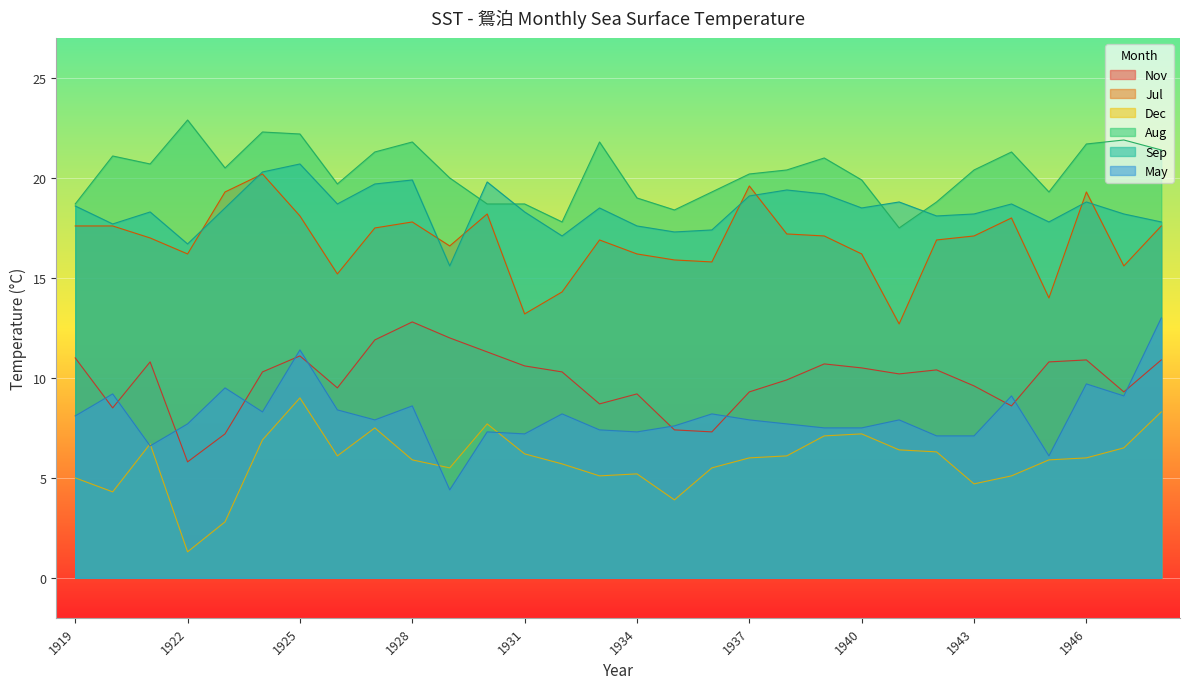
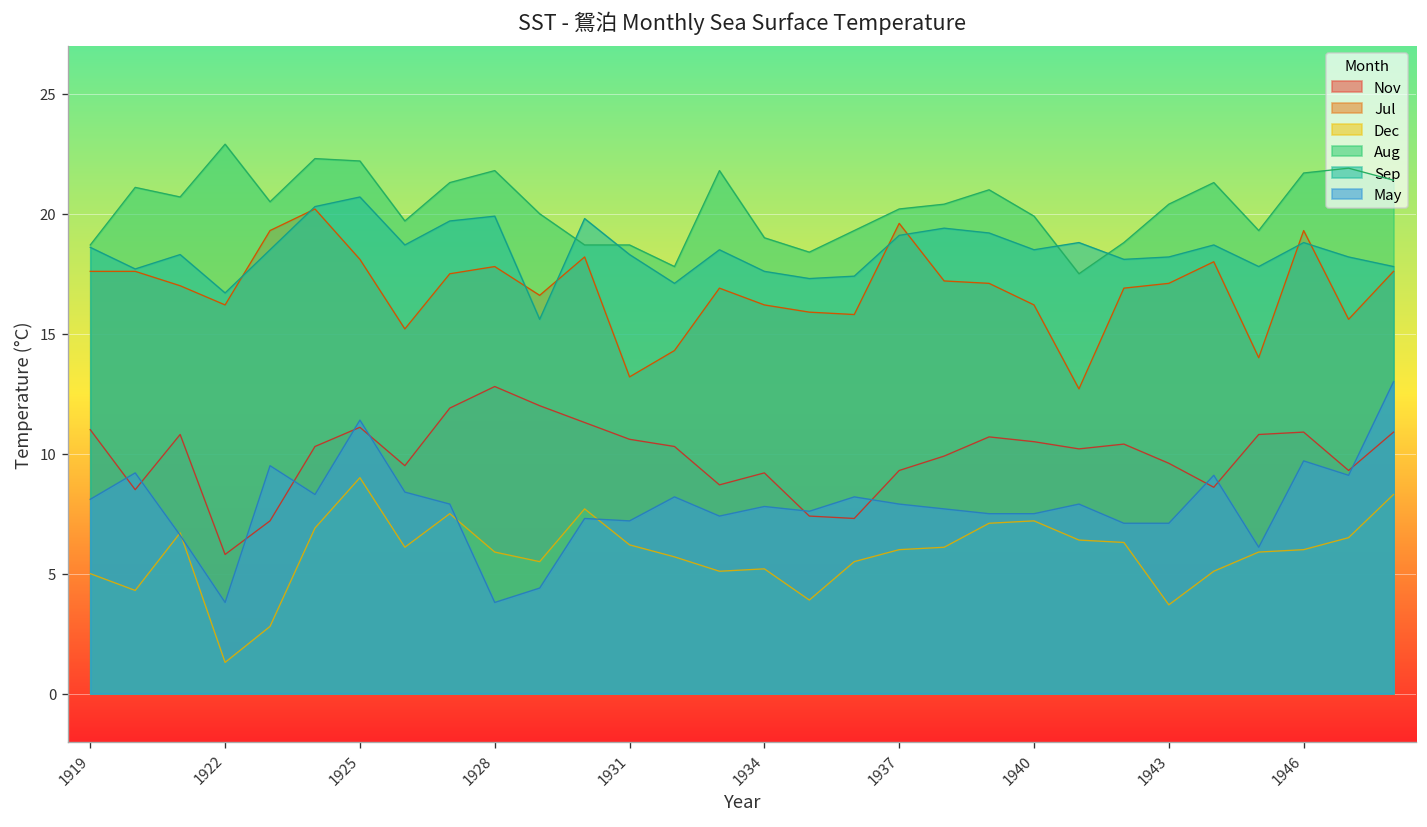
May, 1922: 7.7 -> 3.8
May, 1928: 8.6 -> 3.8
May, 1934: 7.3 -> 7.8
Dec, 1943: 4.7 -> 3.7
